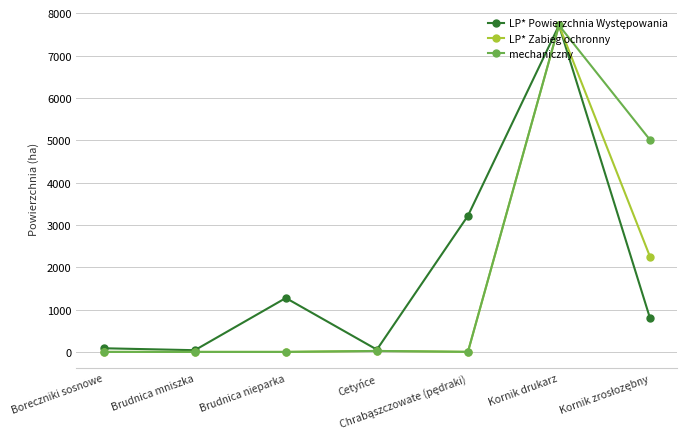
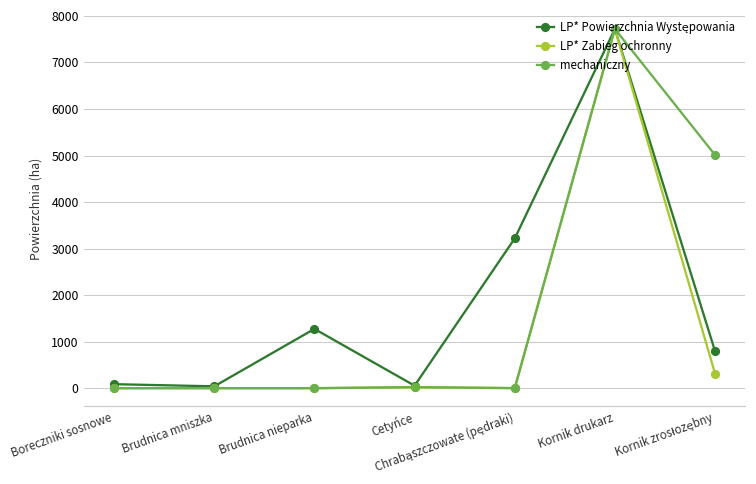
LP* Zabieg ochronny, Kornik zrosłozębny: 2200 -> 300
